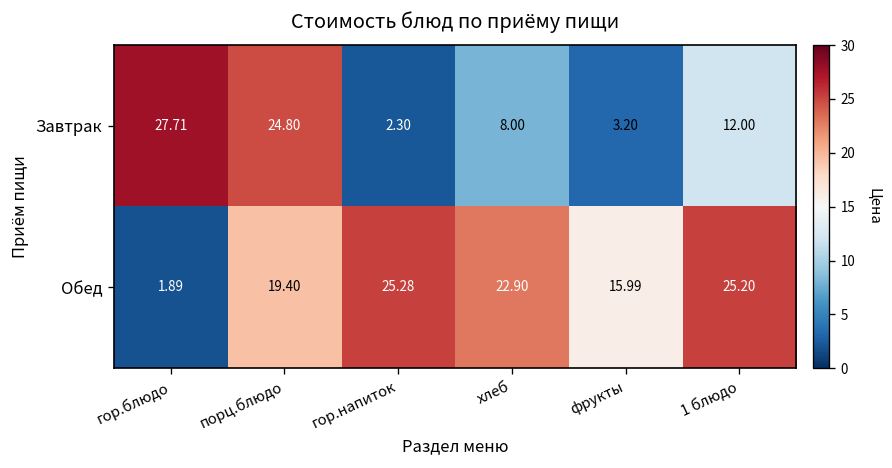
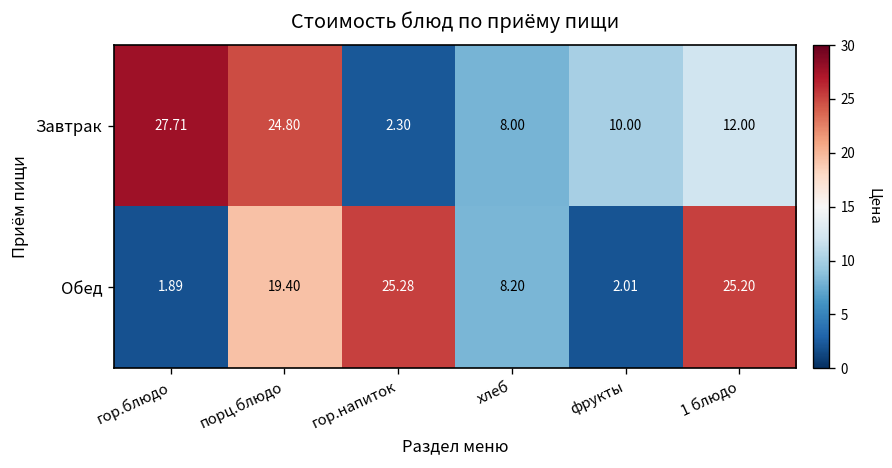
Завтрак, фрукты: 3.20 -> 10.00
Обед, хлеб: 22.90 -> 8.20
Обед, фрукты: 15.99 -> 2.01
